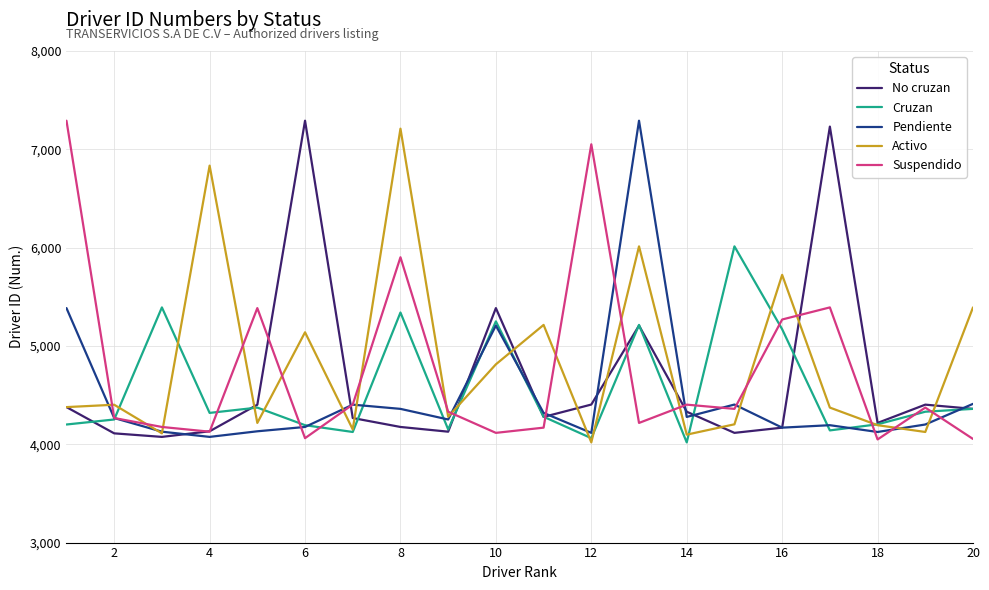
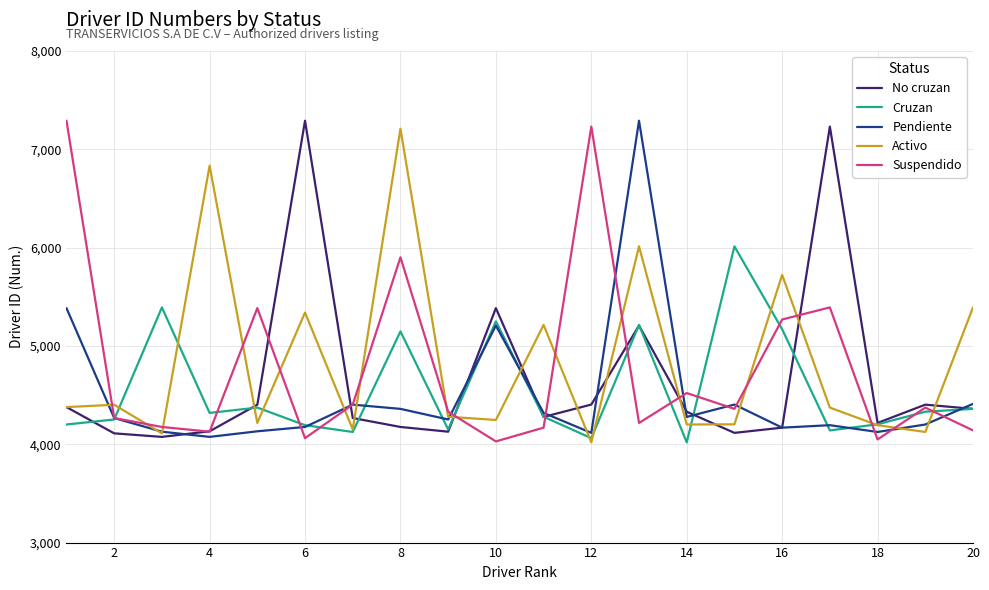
Activo, 6: 5,100 -> 5,300
Cruzan, 8: 5,300 -> 5,100
Activo, 10: 4,800 -> 4,200
Suspendido, 10: 4,100 -> 4,000
Suspendido, 12: 7,100 -> 7,200
Activo, 14: 4,100 -> 4,200
Suspendido, 14: 4,400 -> 4,500
Suspendido, 20: 4,050 -> 4,140
